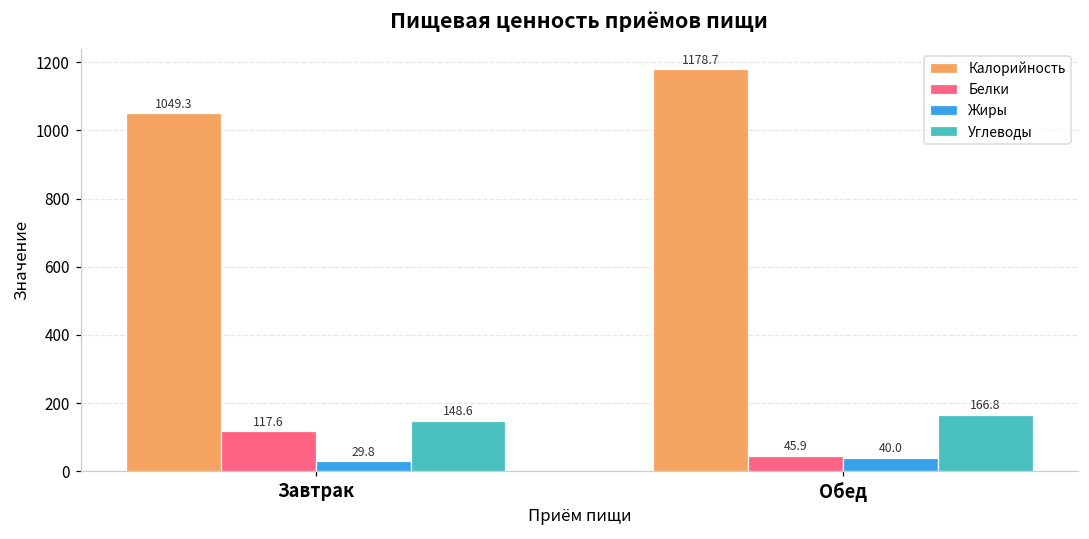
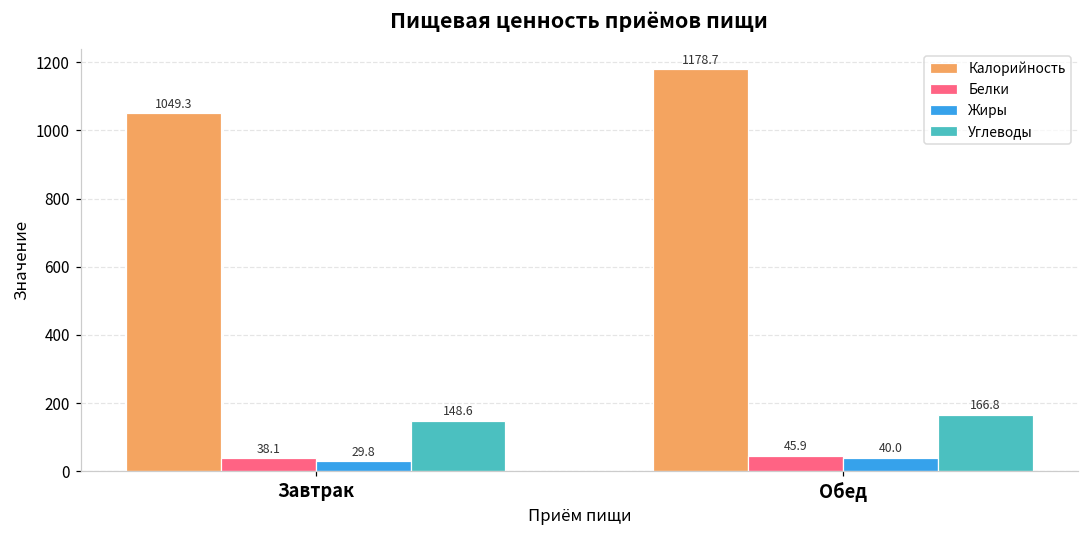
Белки, Завтрак: 117.6 -> 38.1
